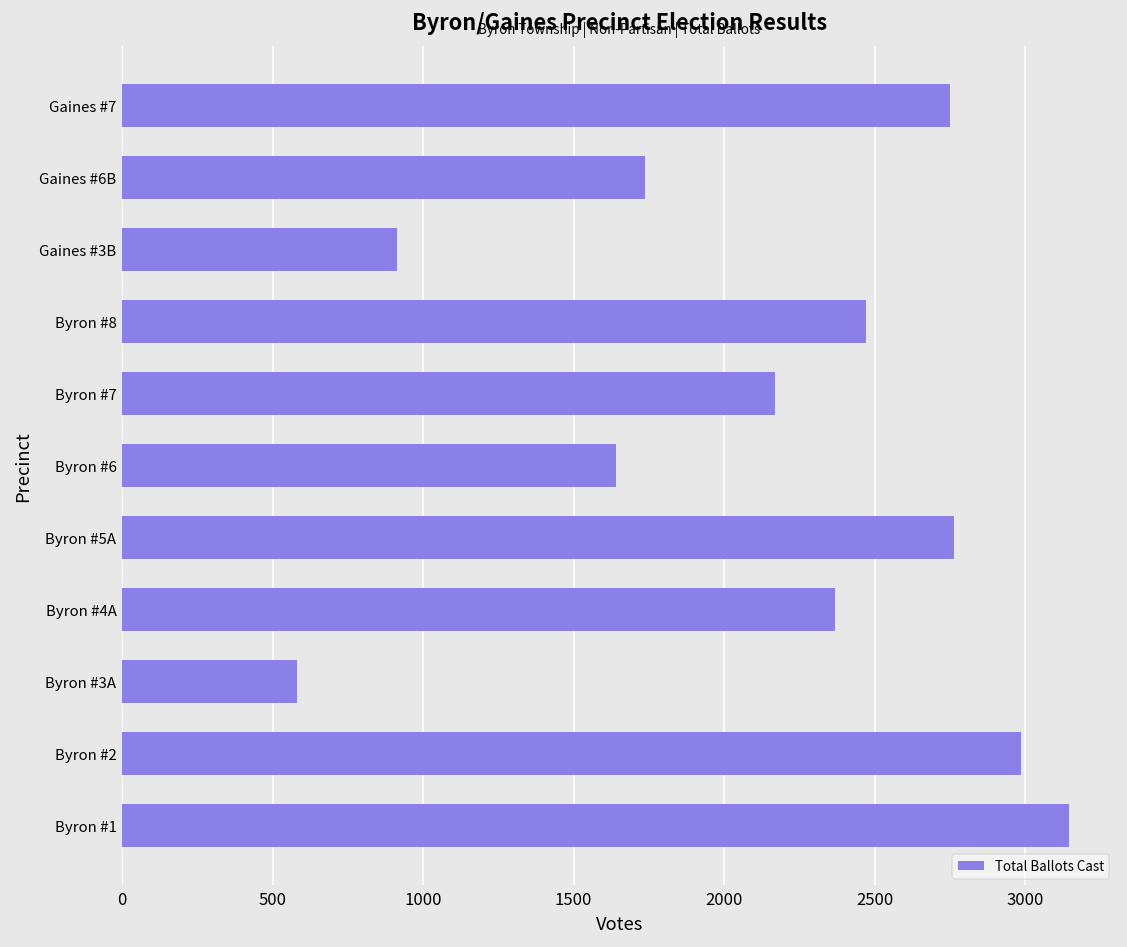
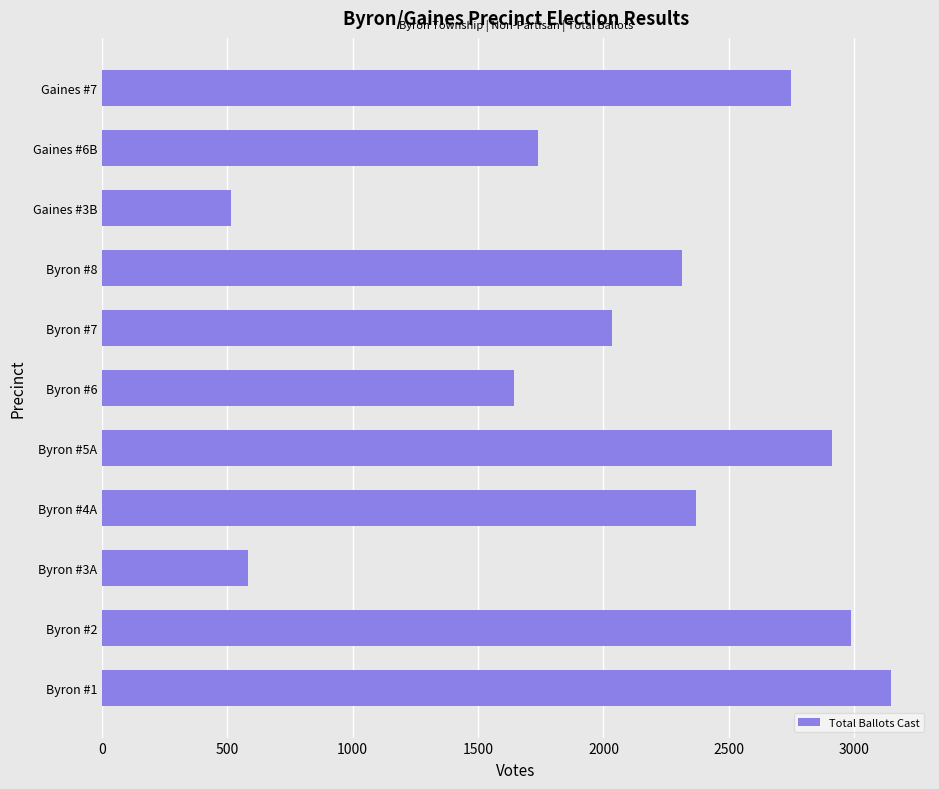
Gaines #3B: 910 -> 520
Byron #8: 2470 -> 2310
Byron #7: 2170 -> 2030
Byron #5A: 2760 -> 2910
